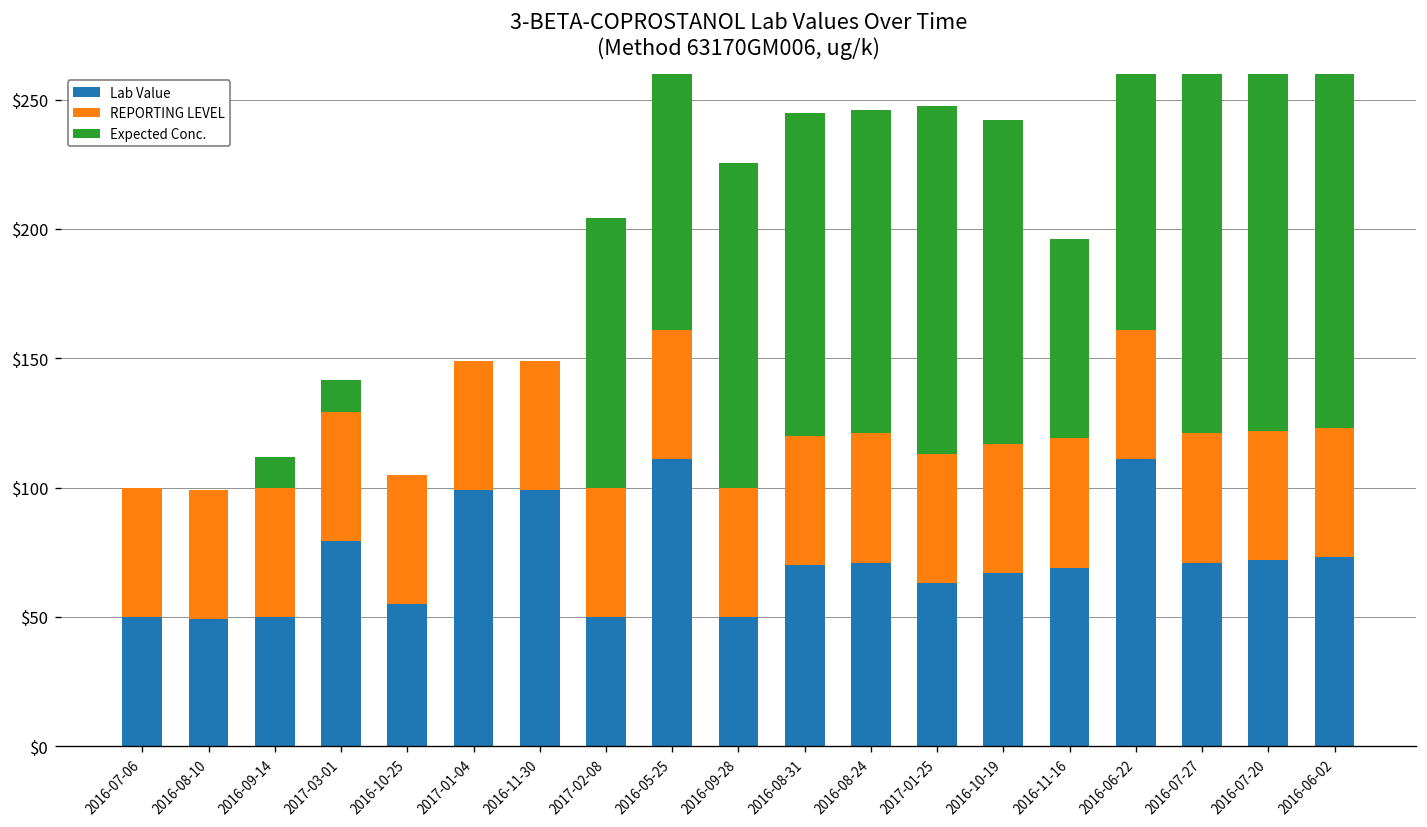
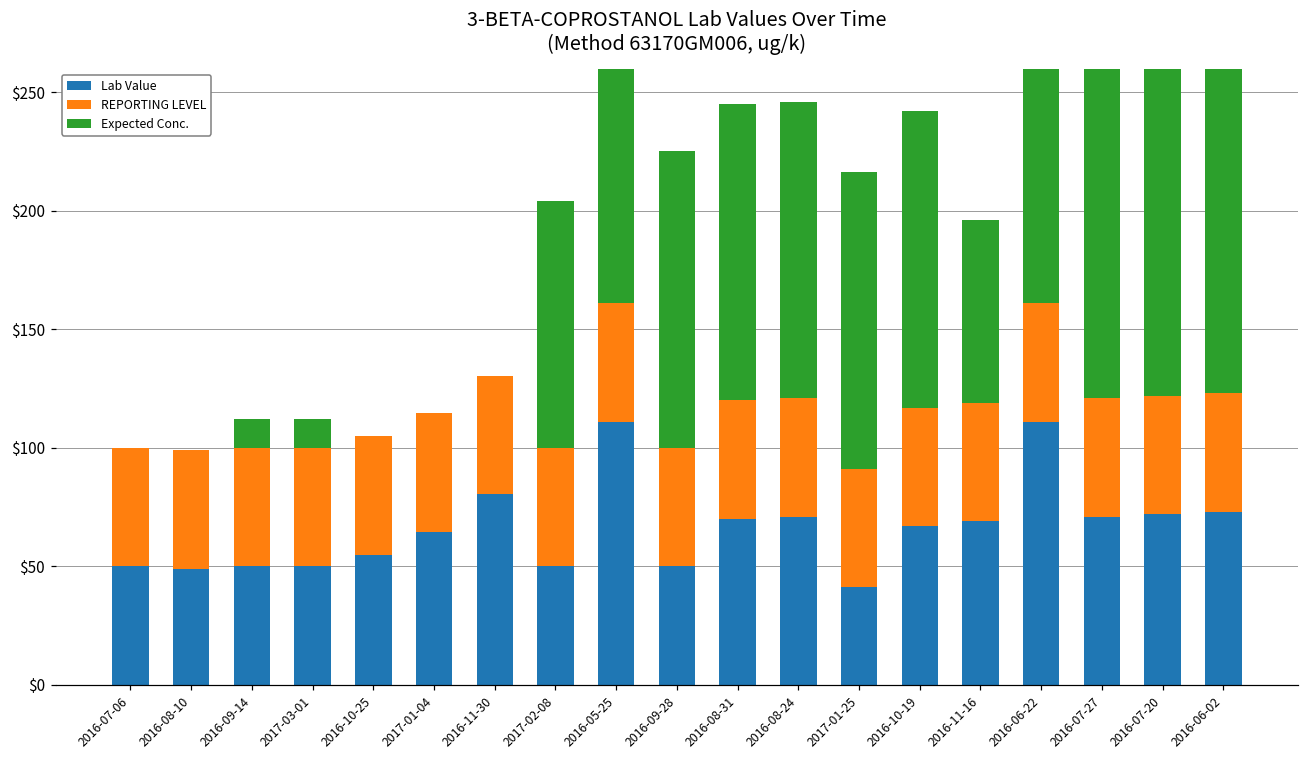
Lab Value, 2017-03-01: $79 -> $50
Lab Value, 2017-01-04: $99 -> $65
Lab Value, 2016-11-30: $99 -> $80
Lab Value, 2017-01-25: $63 -> $41
Expected Conc., 2017-01-25: $134 -> $125
